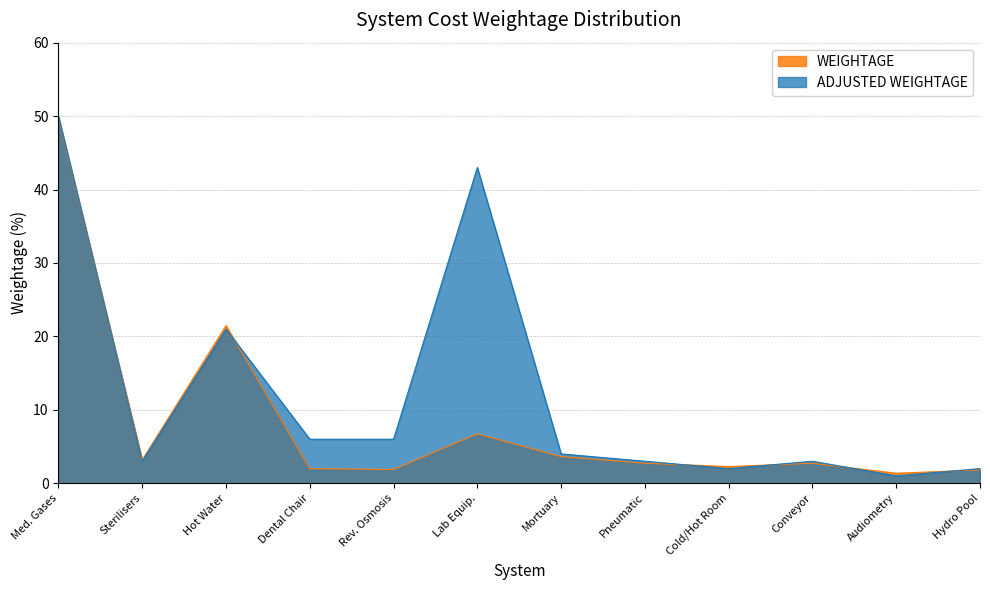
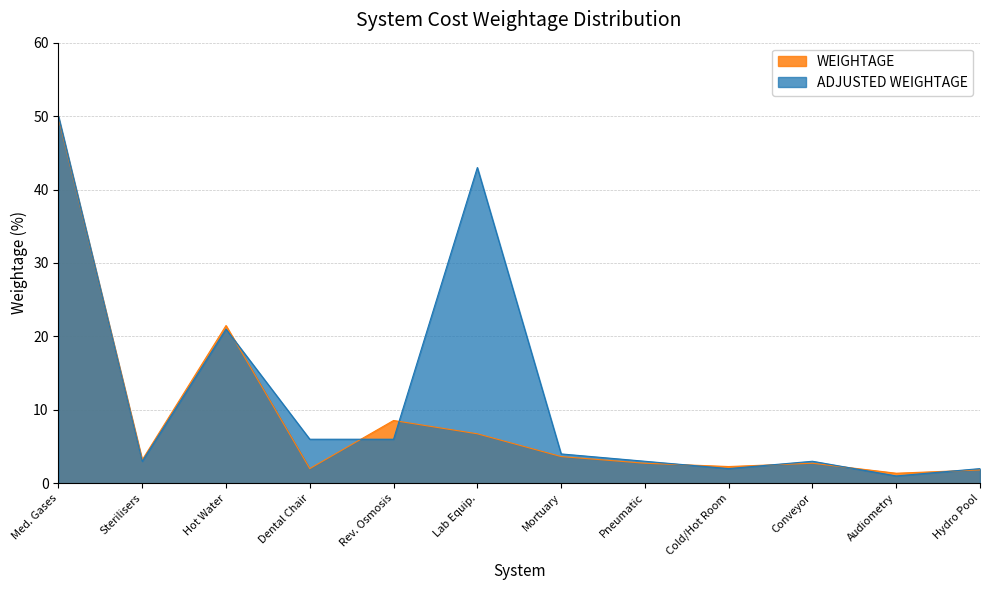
WEIGHTAGE, Rev. Osmosis: 2 -> 9
